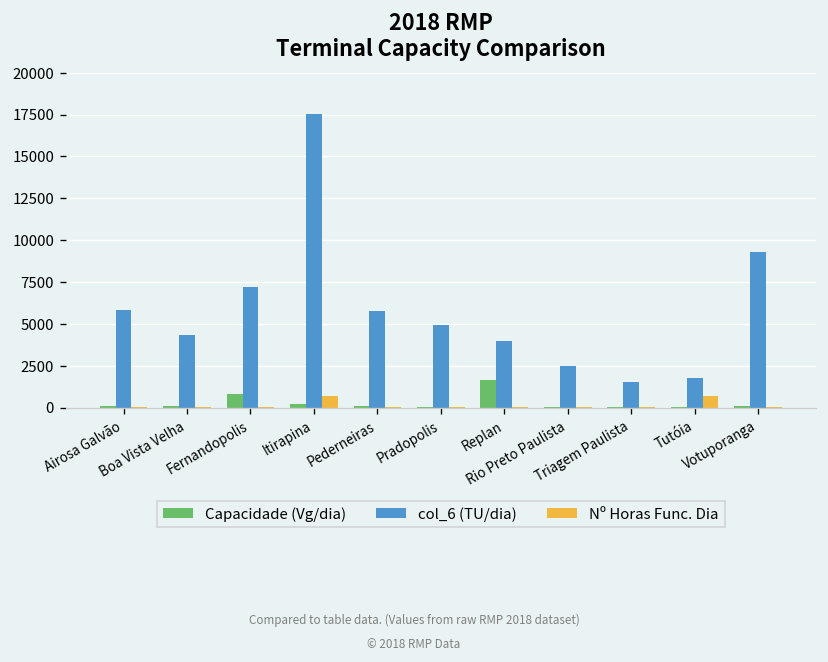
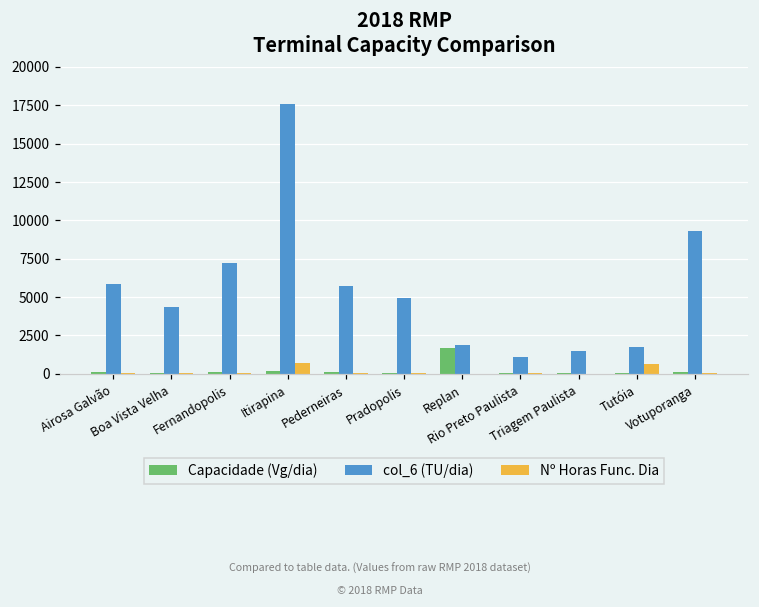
Capacidade (Vg/dia), Fernandopolis: 800 -> 100
col_6 (TU/dia), Replan: 4000 -> 1900
col_6 (TU/dia), Rio Preto Paulista: 2500 -> 1100
